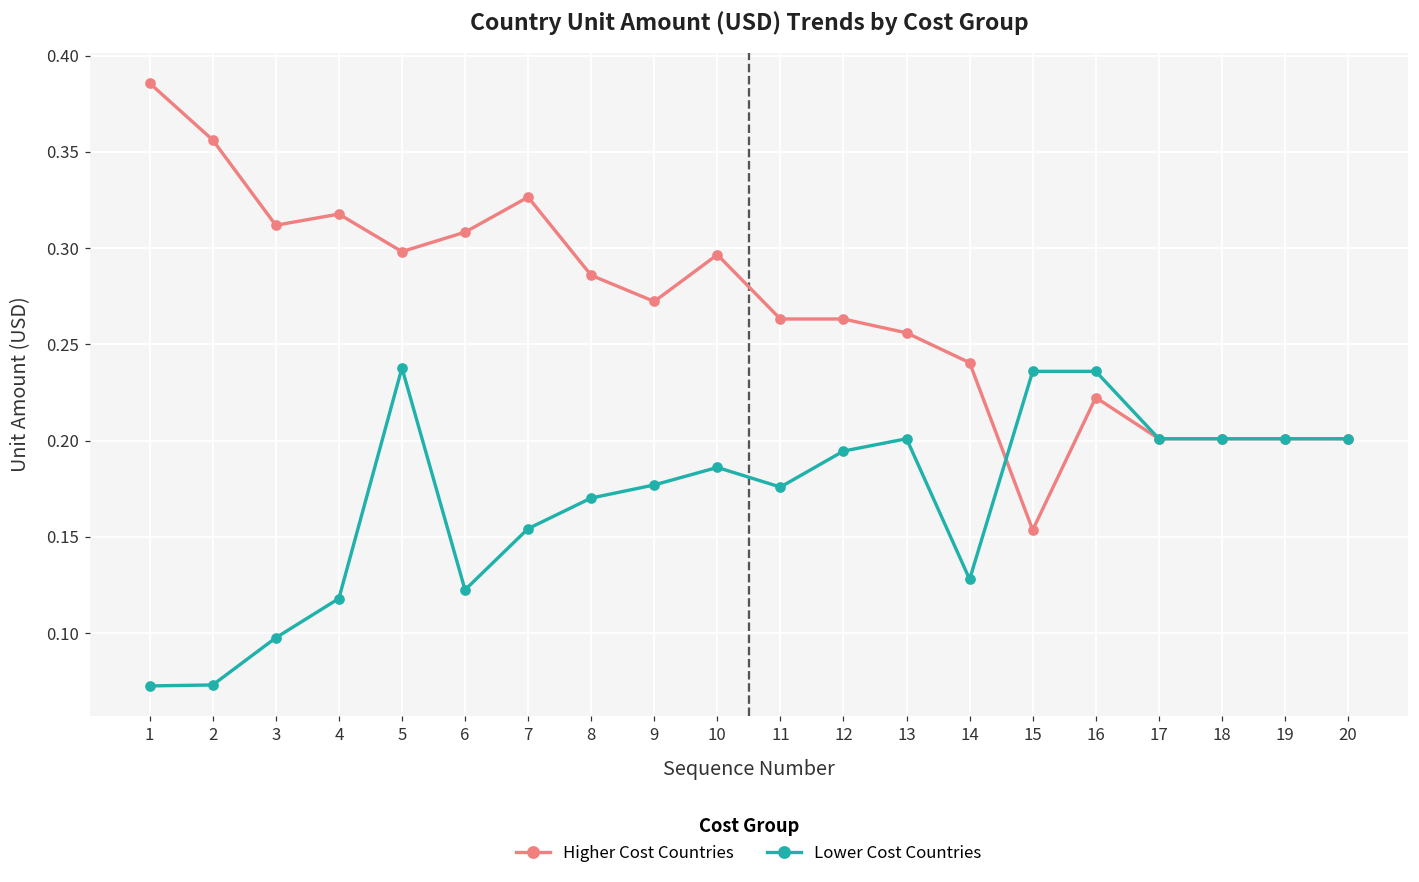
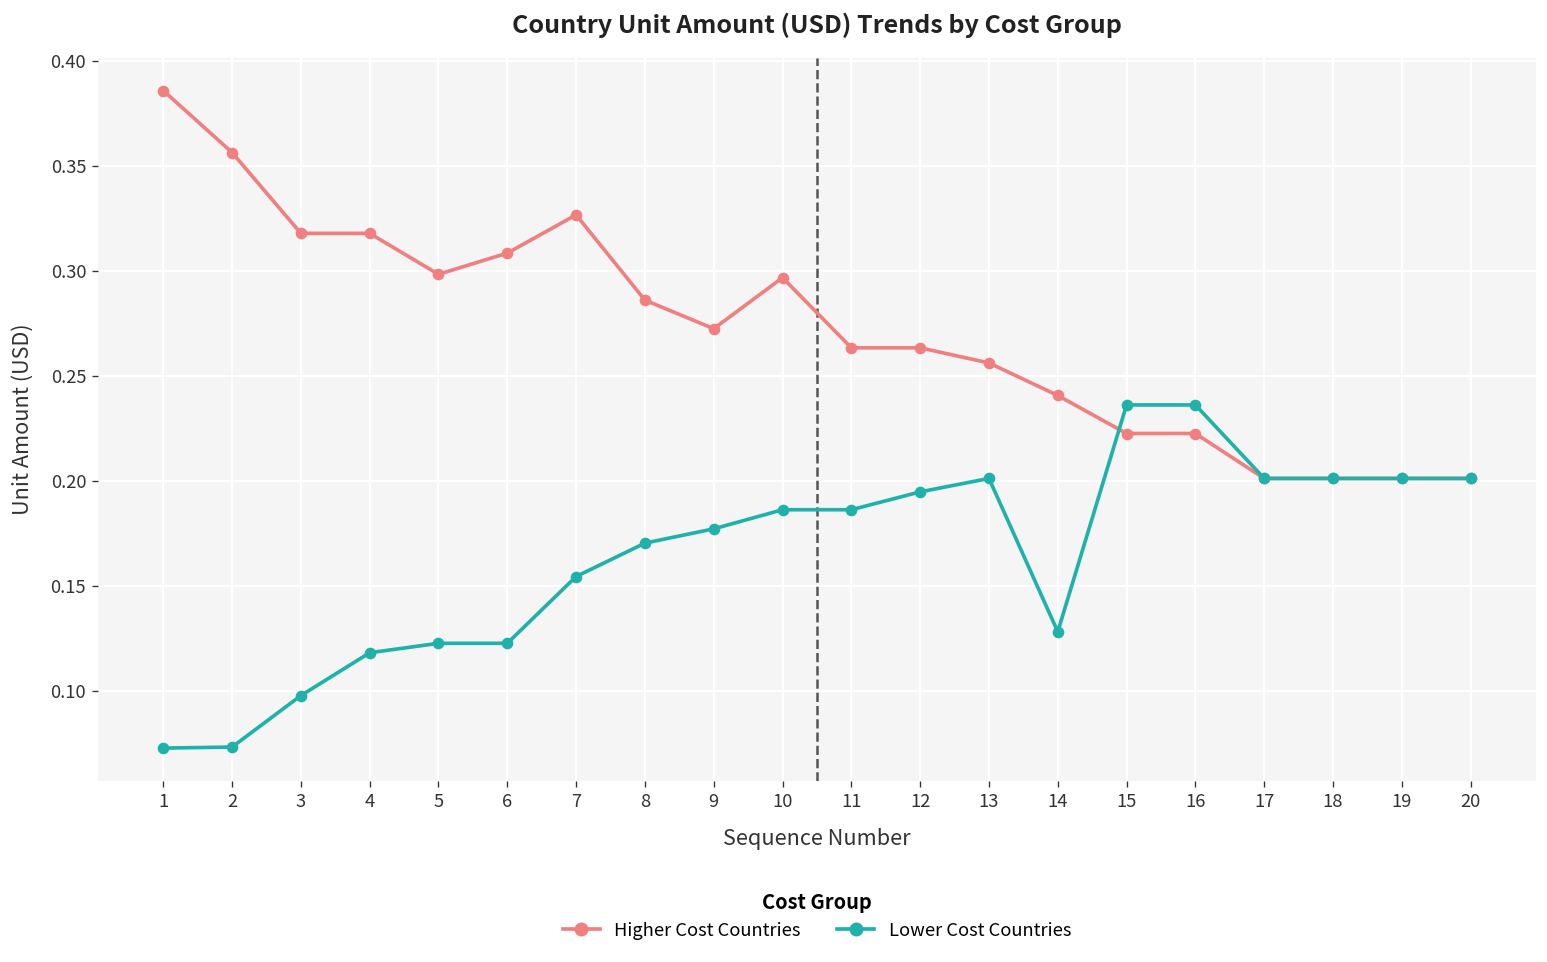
Higher Cost Countries, 3: 0.312 -> 0.318
Lower Cost Countries, 5: 0.238 -> 0.123
Lower Cost Countries, 11: 0.176 -> 0.186
Higher Cost Countries, 15: 0.154 -> 0.222
